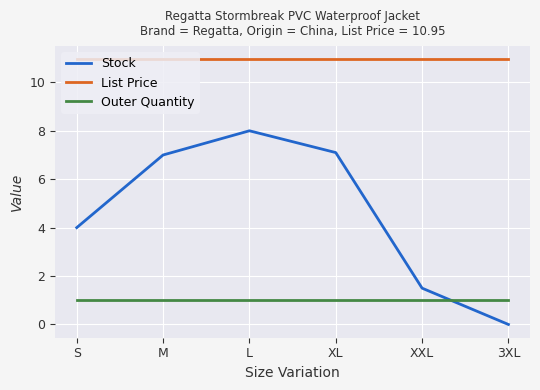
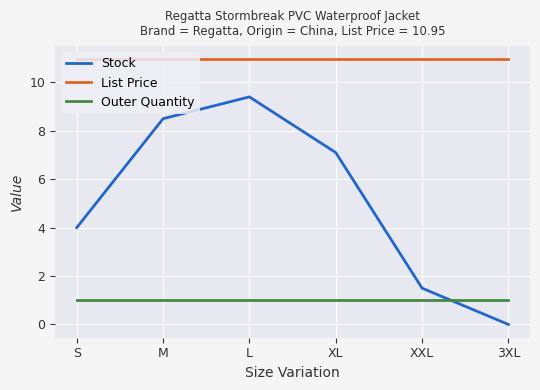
Stock, M: 7.0 -> 8.5
Stock, L: 8.0 -> 9.4
